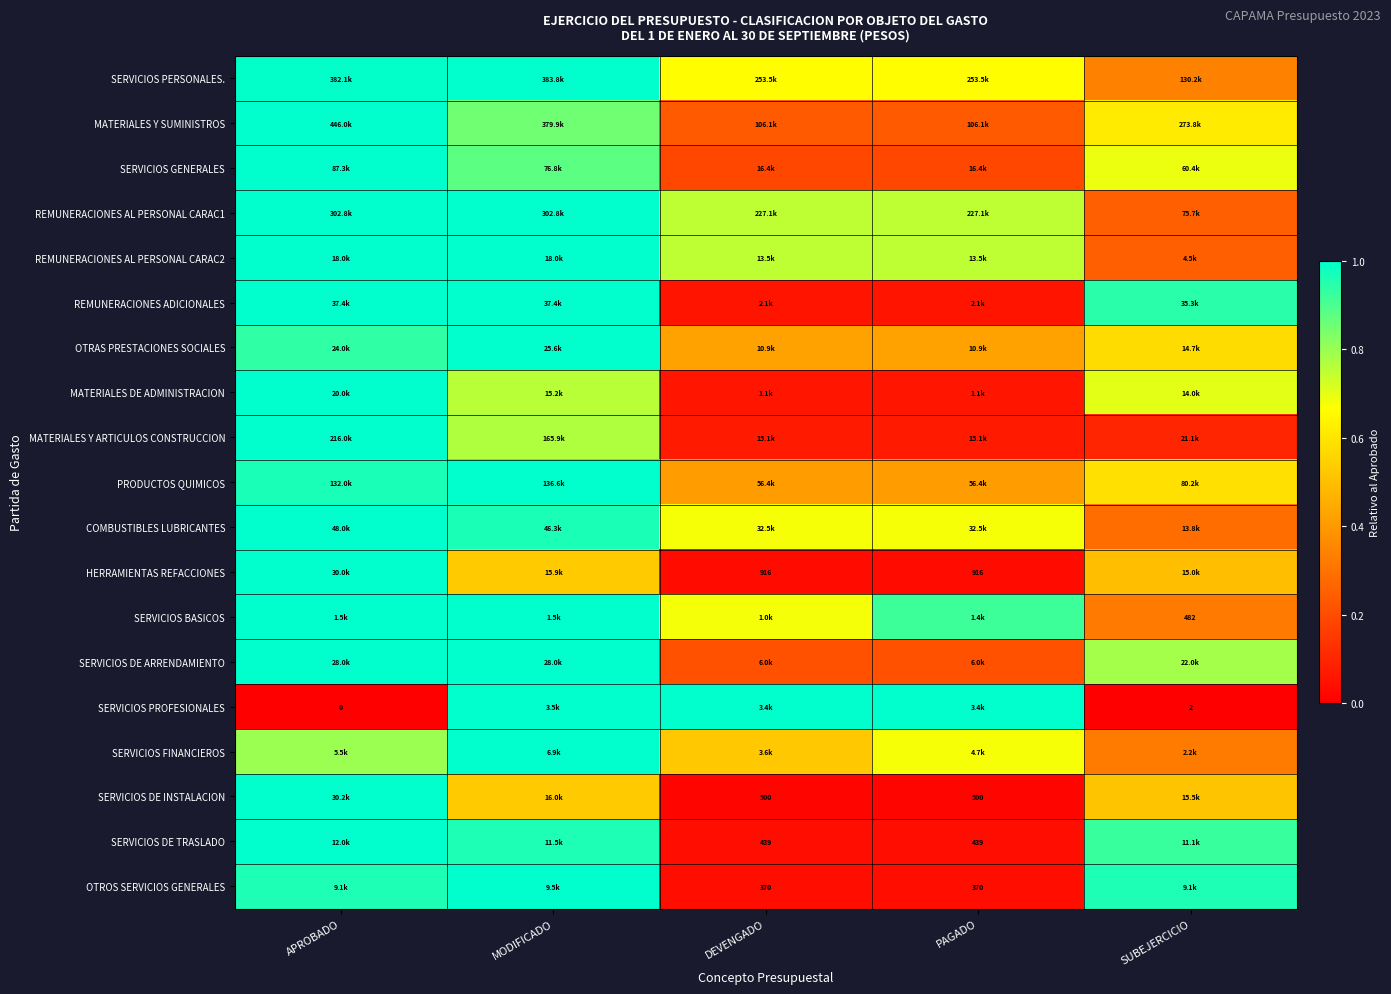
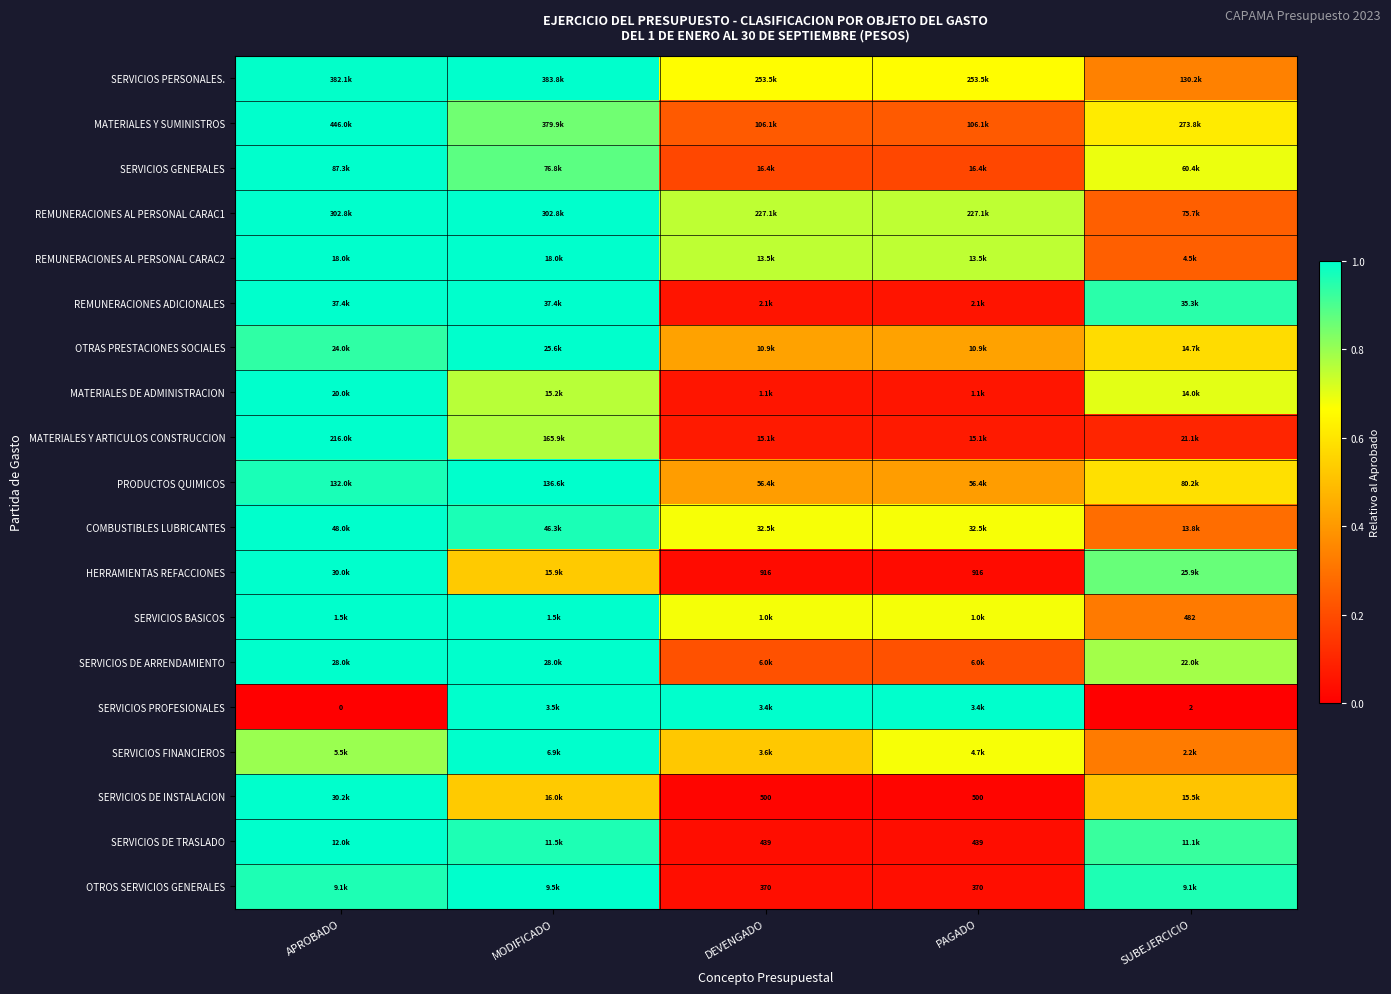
HERRAMIENTAS REFACCIONES, SUBEJERCICIO: 15.0k -> 25.9k
SERVICIOS BASICOS, PAGADO: 1.4k -> 1.0k
